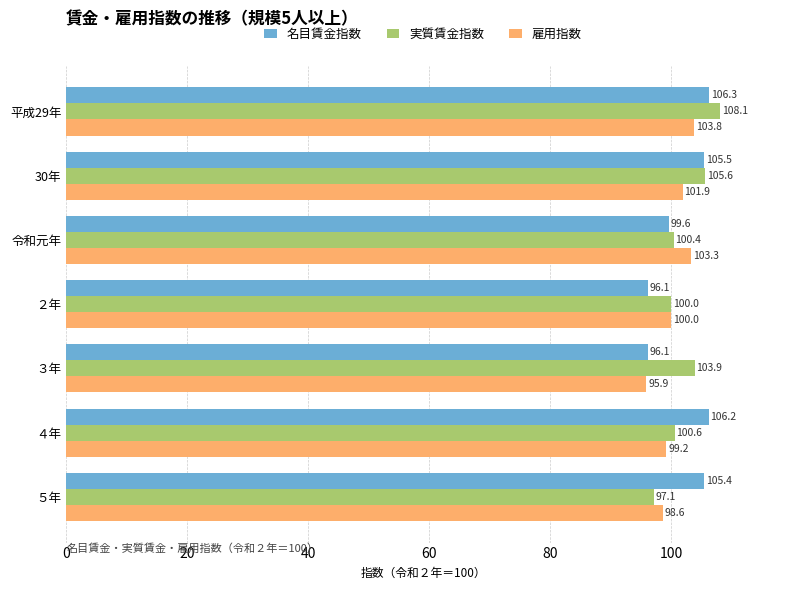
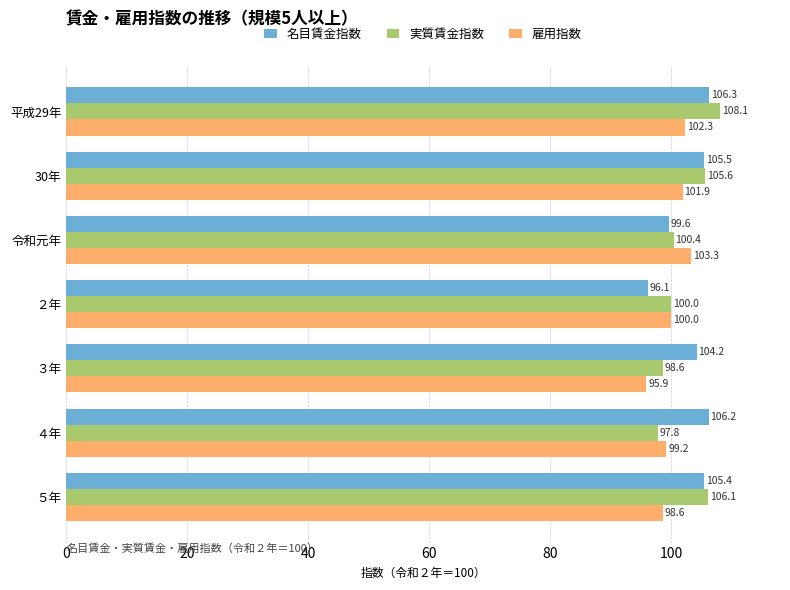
雇用指数, 平成29年: 103.8 -> 102.3
名目賃金指数, ３年: 96.1 -> 104.2
実質賃金指数, ３年: 103.9 -> 98.6
実質賃金指数, ４年: 100.6 -> 97.8
実質賃金指数, ５年: 97.1 -> 106.1
